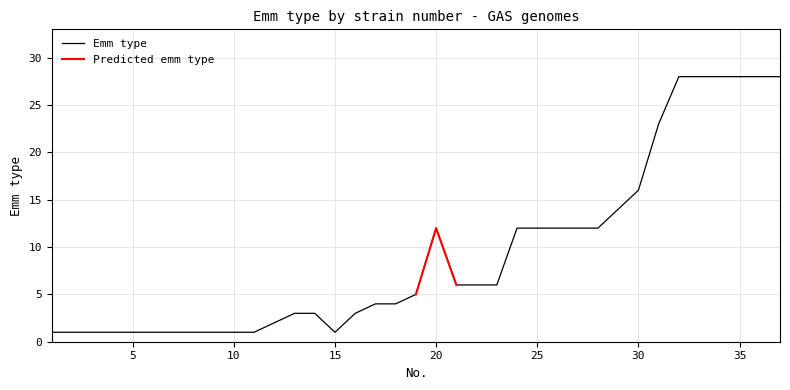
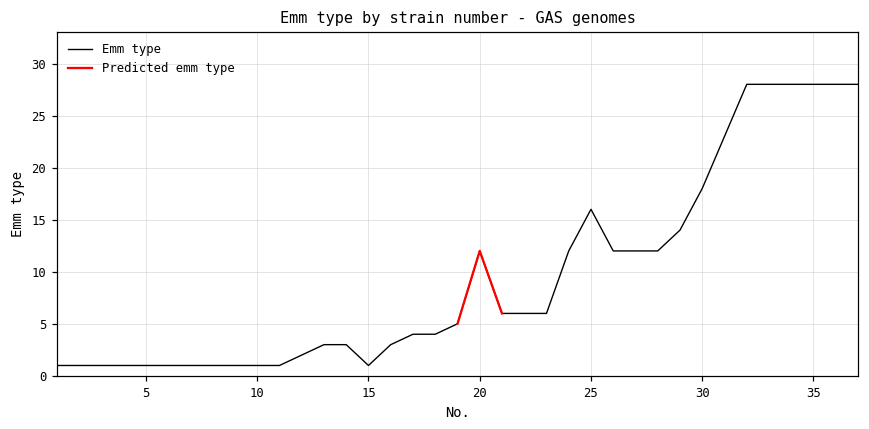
Emm type, 25: 12 -> 16
Emm type, 30: 16 -> 18
